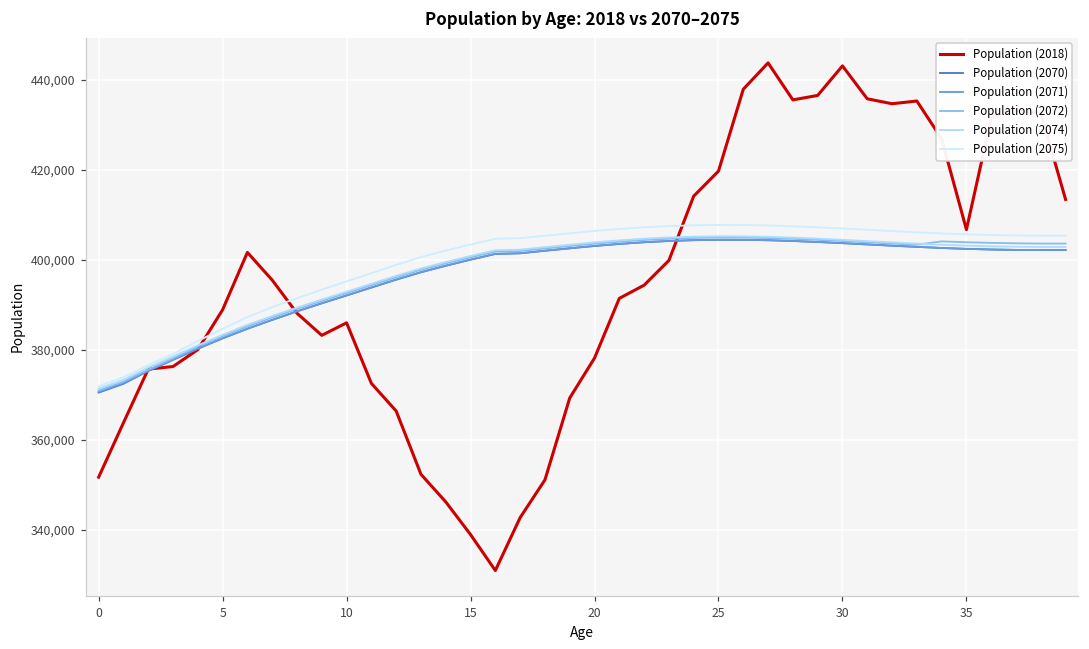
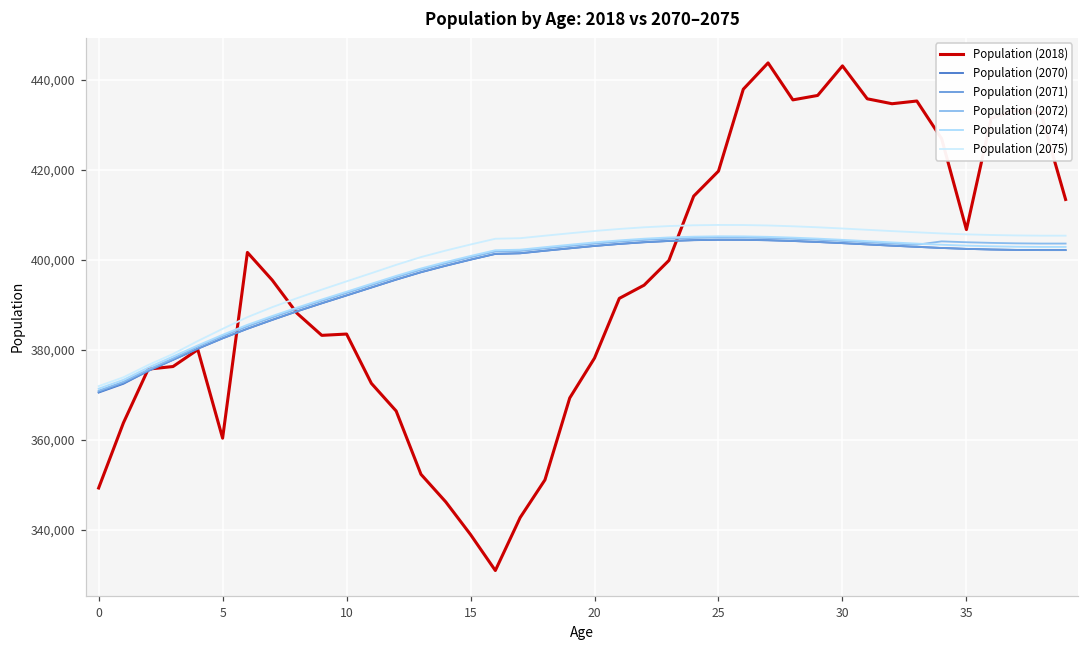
Population (2018), 0: 352,000 -> 349,000
Population (2018), 5: 389,000 -> 360,000
Population (2018), 10: 386,000 -> 383,000
